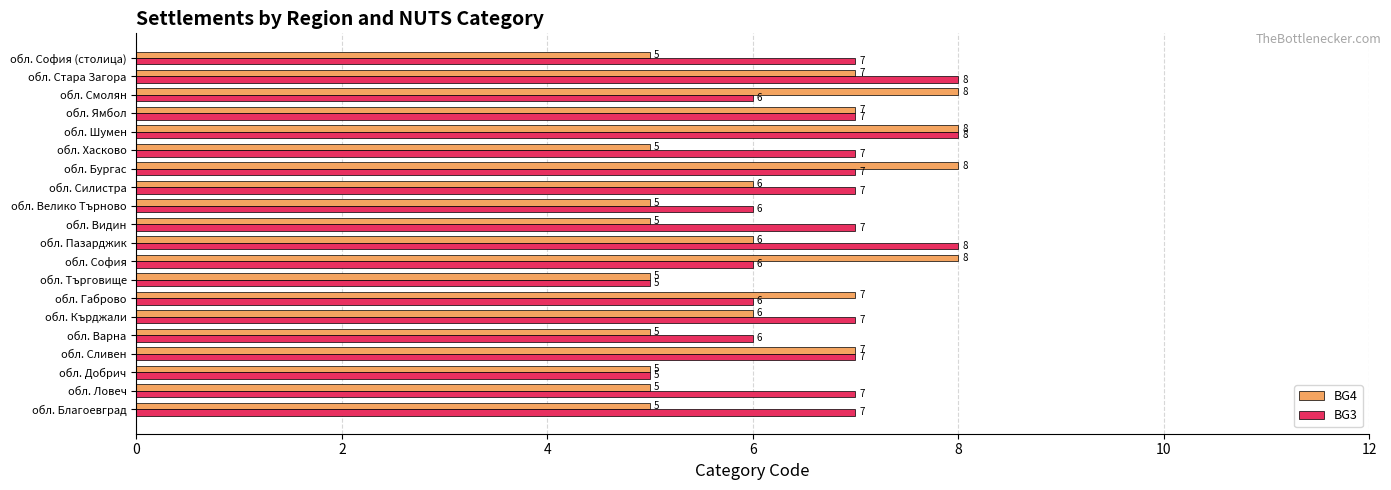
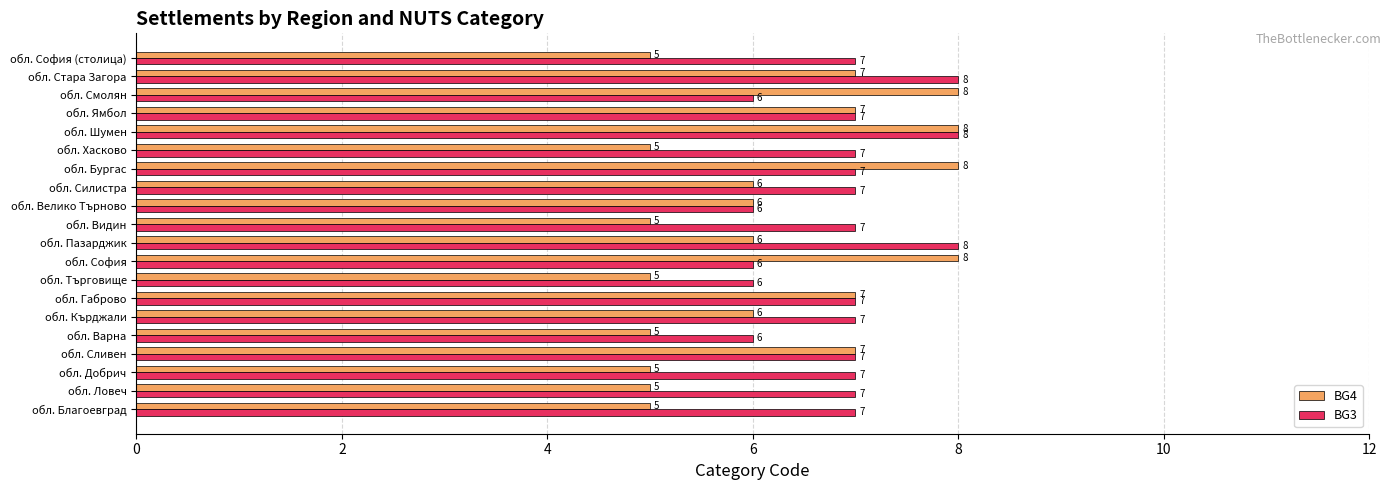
BG4, обл. Велико Търново: 5 -> 6
BG3, обл. Търговище: 5 -> 6
BG3, обл. Габрово: 6 -> 7
BG3, обл. Добрич: 5 -> 7
